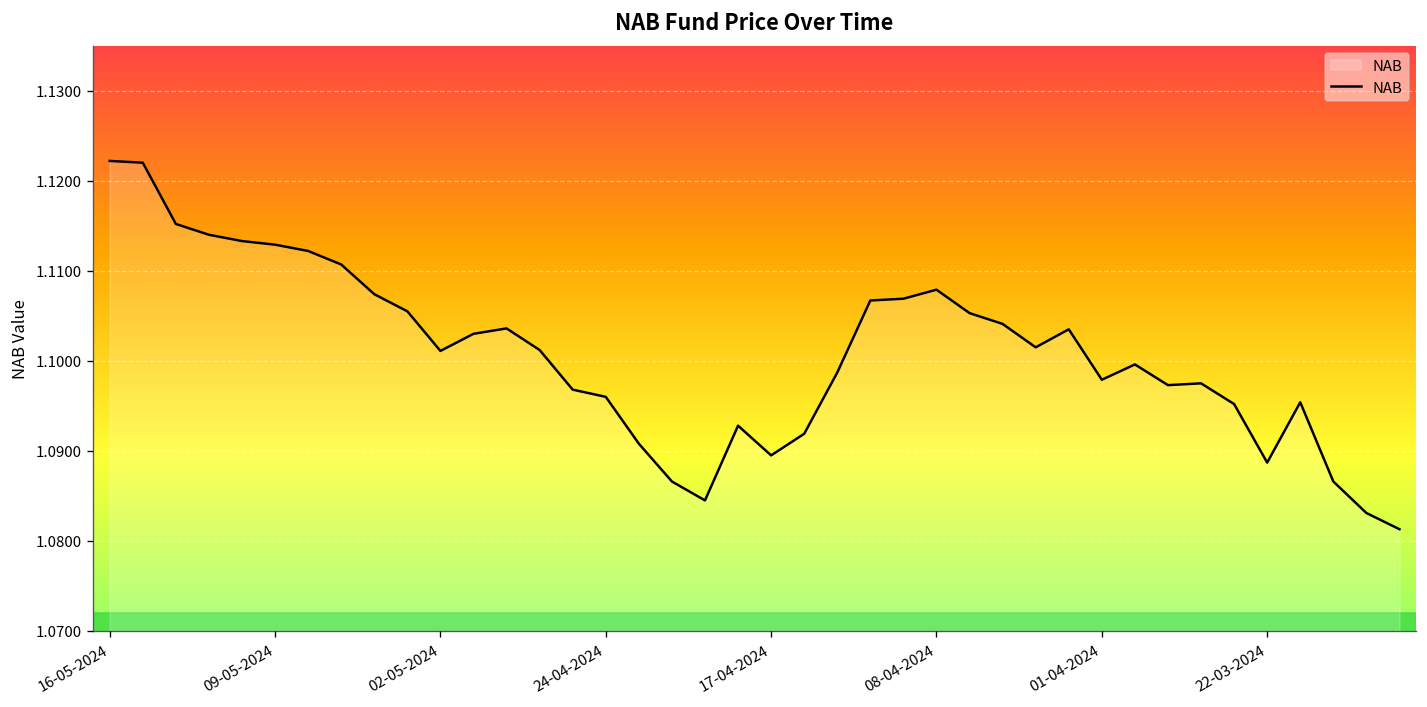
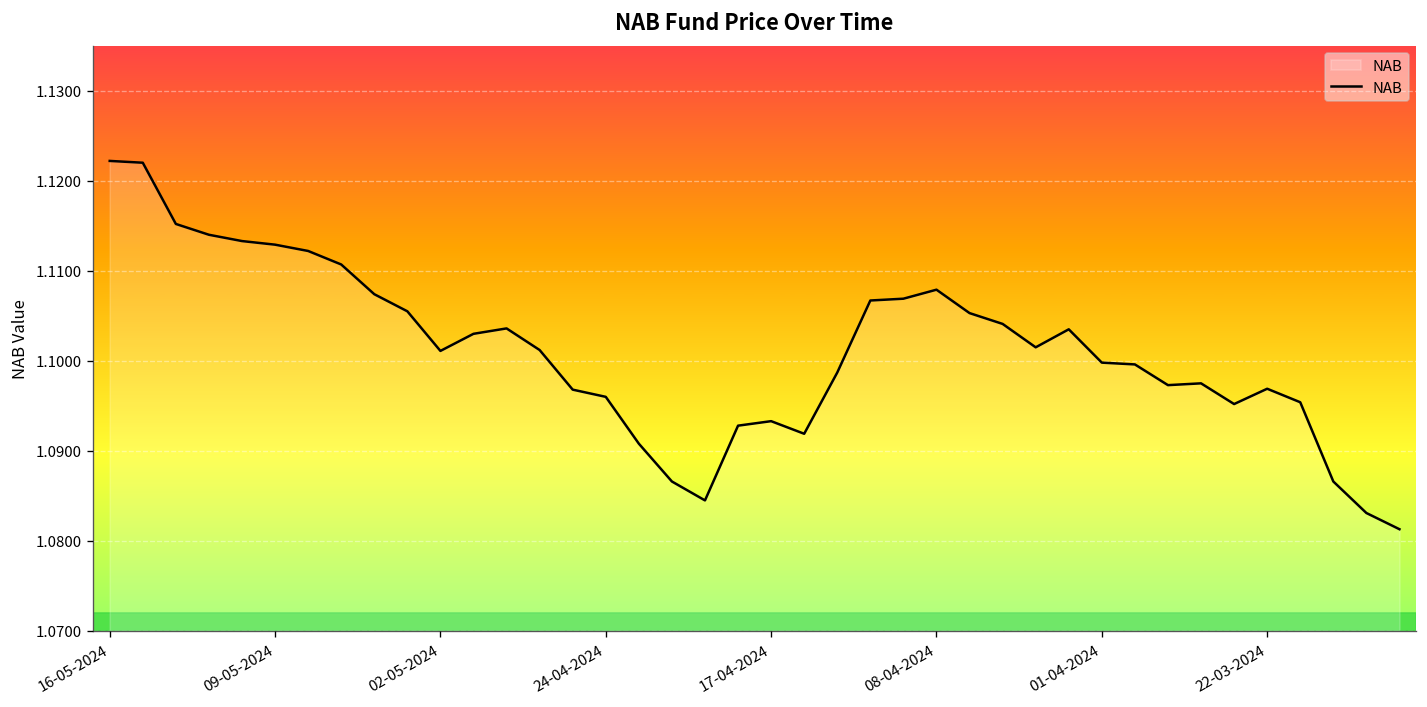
17-04-2024: 1.090 -> 1.093
01-04-2024: 1.098 -> 1.100
22-03-2024: 1.089 -> 1.097
